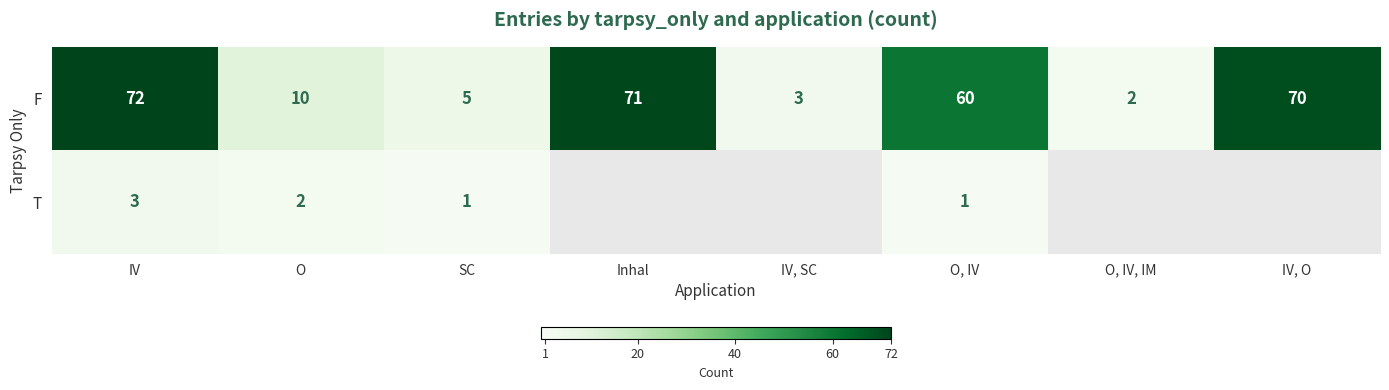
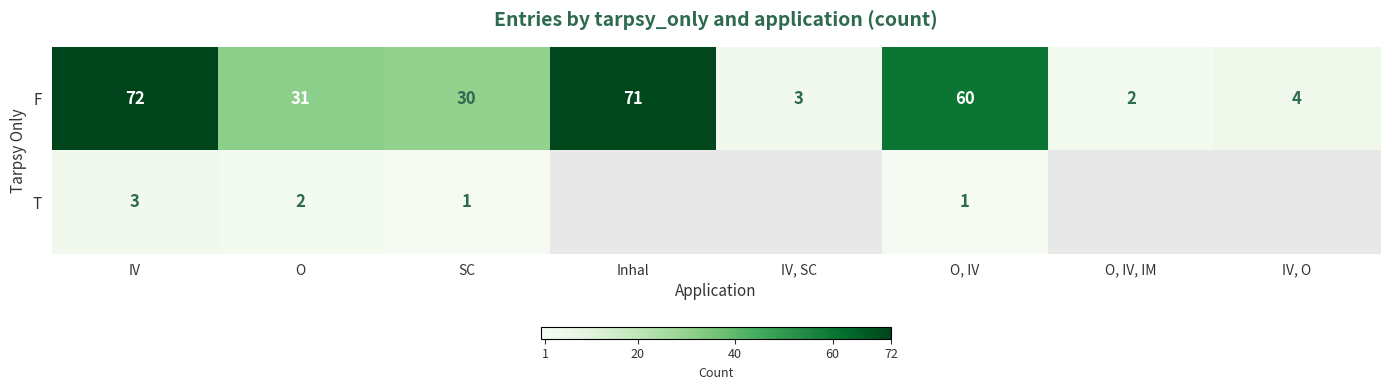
F, O: 10 -> 31
F, SC: 5 -> 30
F, IV, O: 70 -> 4
